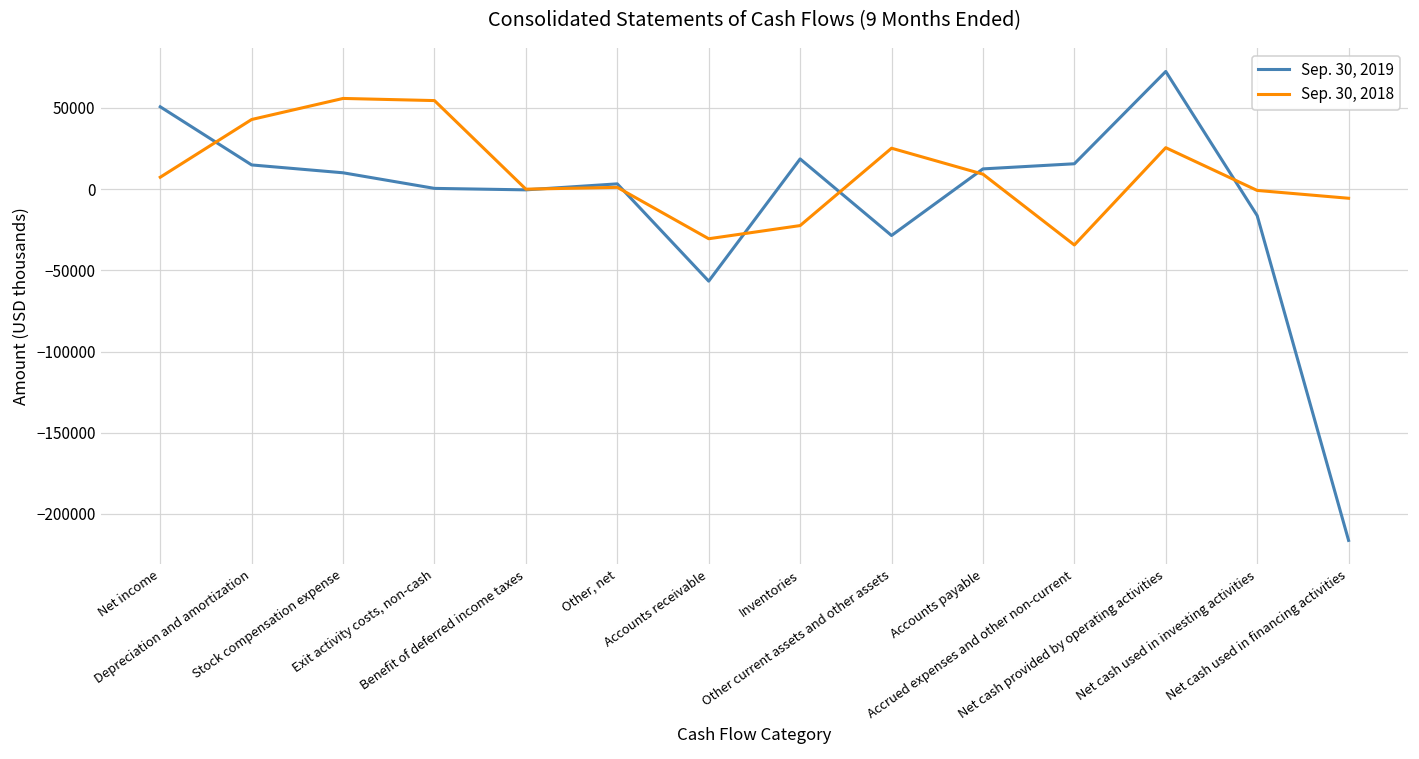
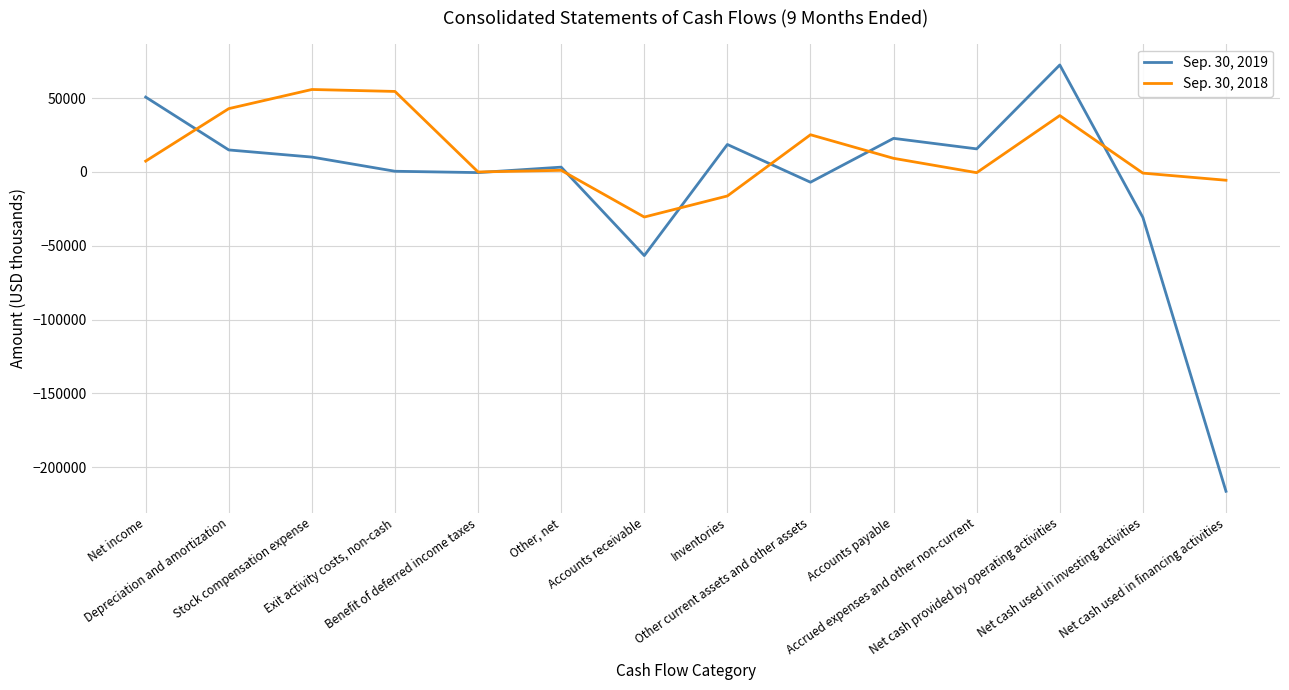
Sep. 30, 2018, Inventories: -22000 -> -16000
Sep. 30, 2019, Other current assets and other assets: -29000 -> -7000
Sep. 30, 2019, Accounts payable: 12000 -> 23000
Sep. 30, 2018, Accrued expenses and other non-current: -34000 -> 0
Sep. 30, 2018, Net cash provided by operating activities: 26000 -> 38000
Sep. 30, 2019, Net cash used in investing activities: -16000 -> -31000
